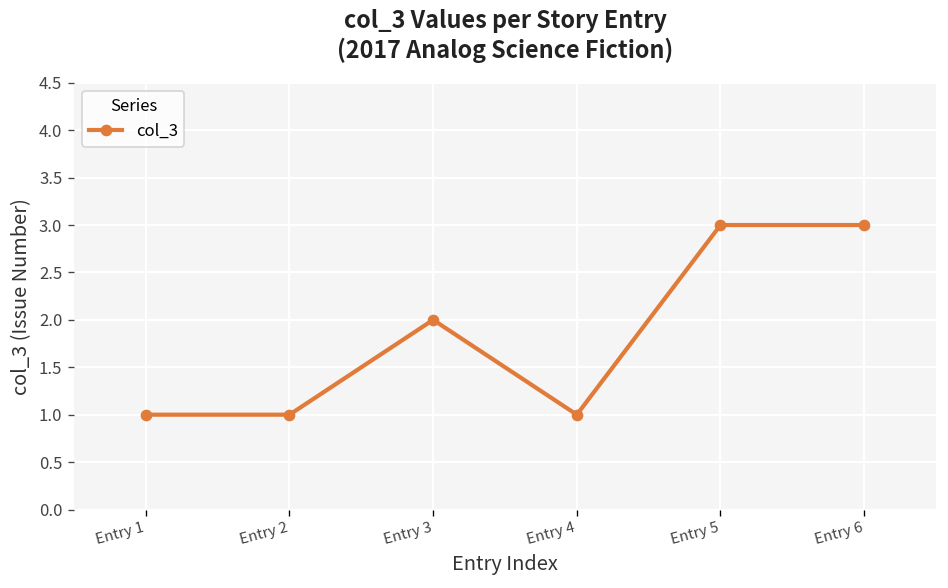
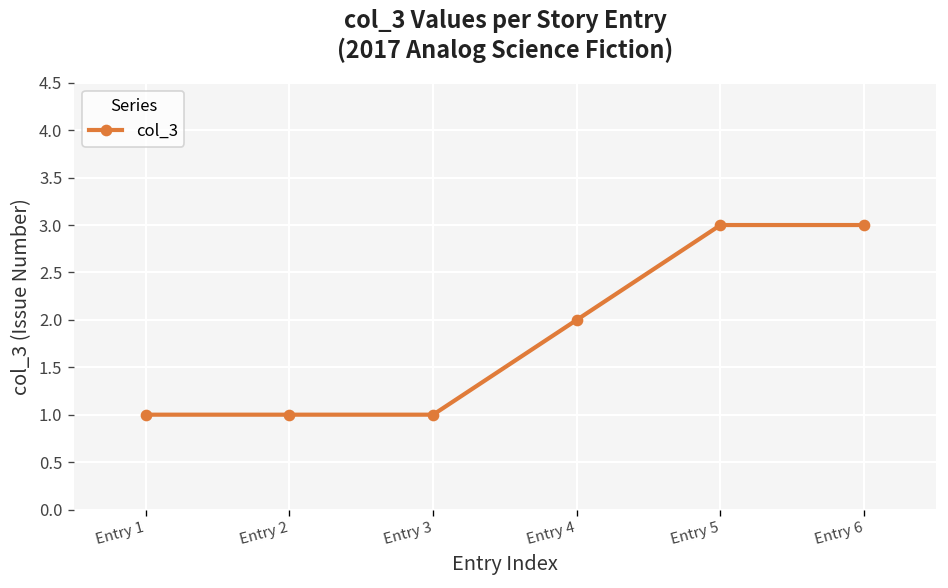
Entry 3: 2 -> 1
Entry 4: 1 -> 2
